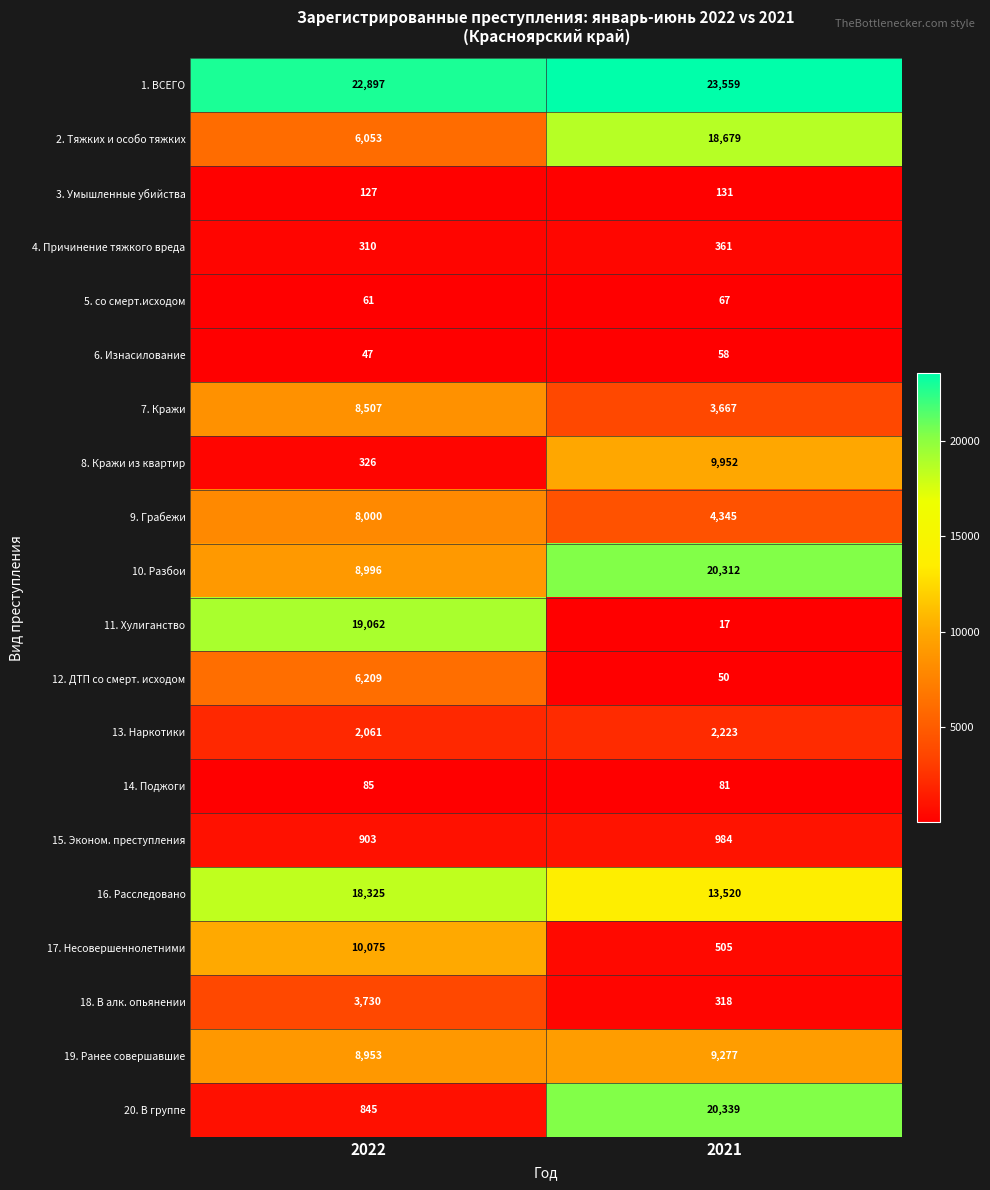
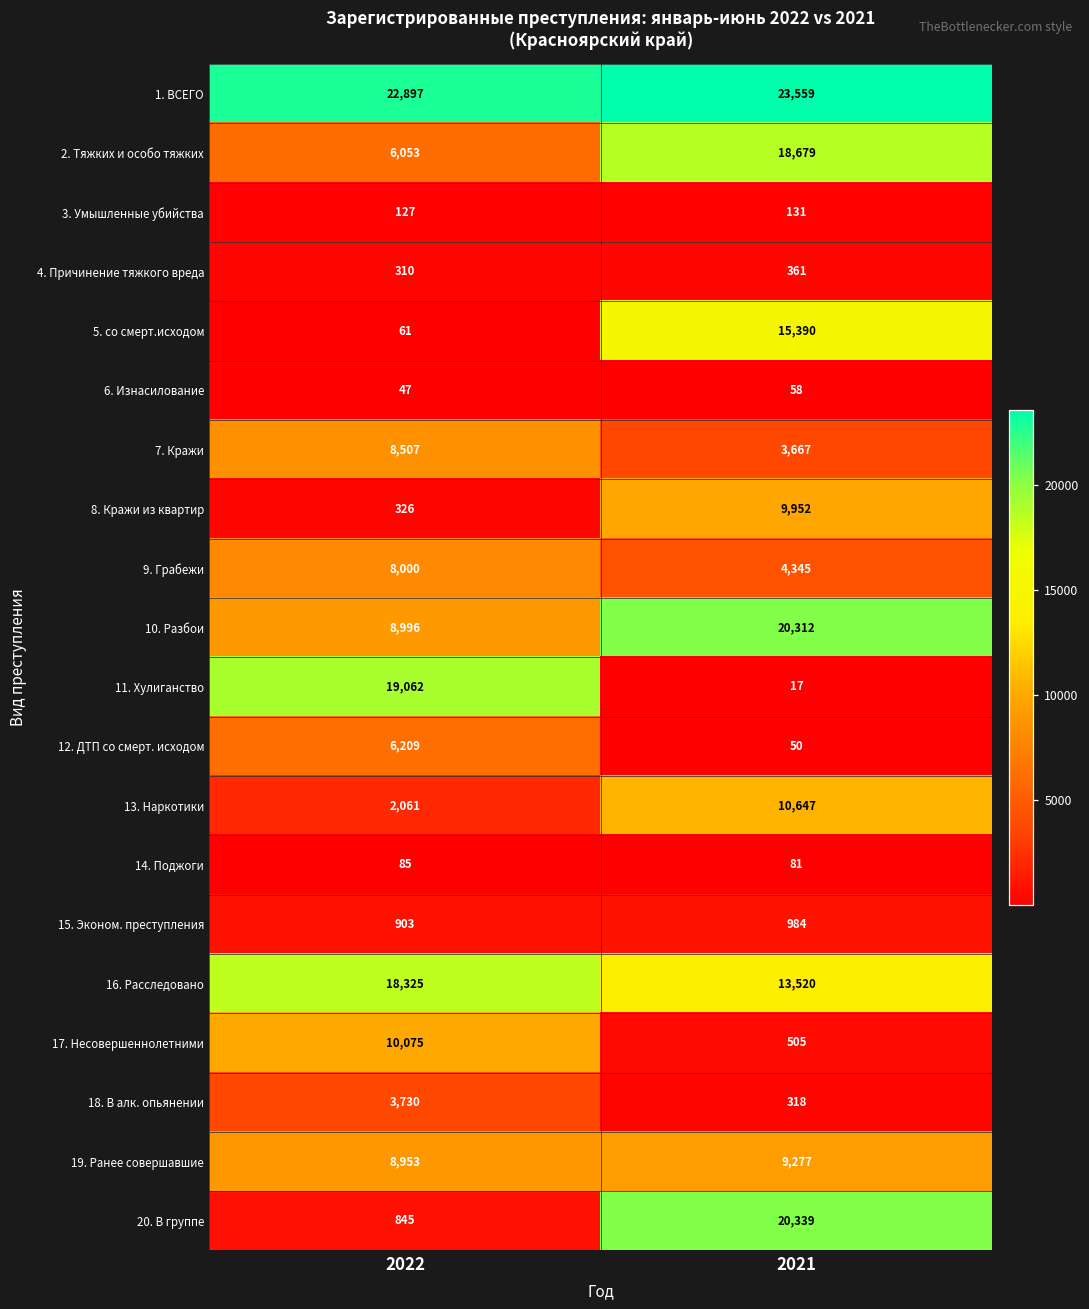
5. со смерт.исходом, 2021: 67 -> 15,390
13. Наркотики, 2021: 2,223 -> 10,647
